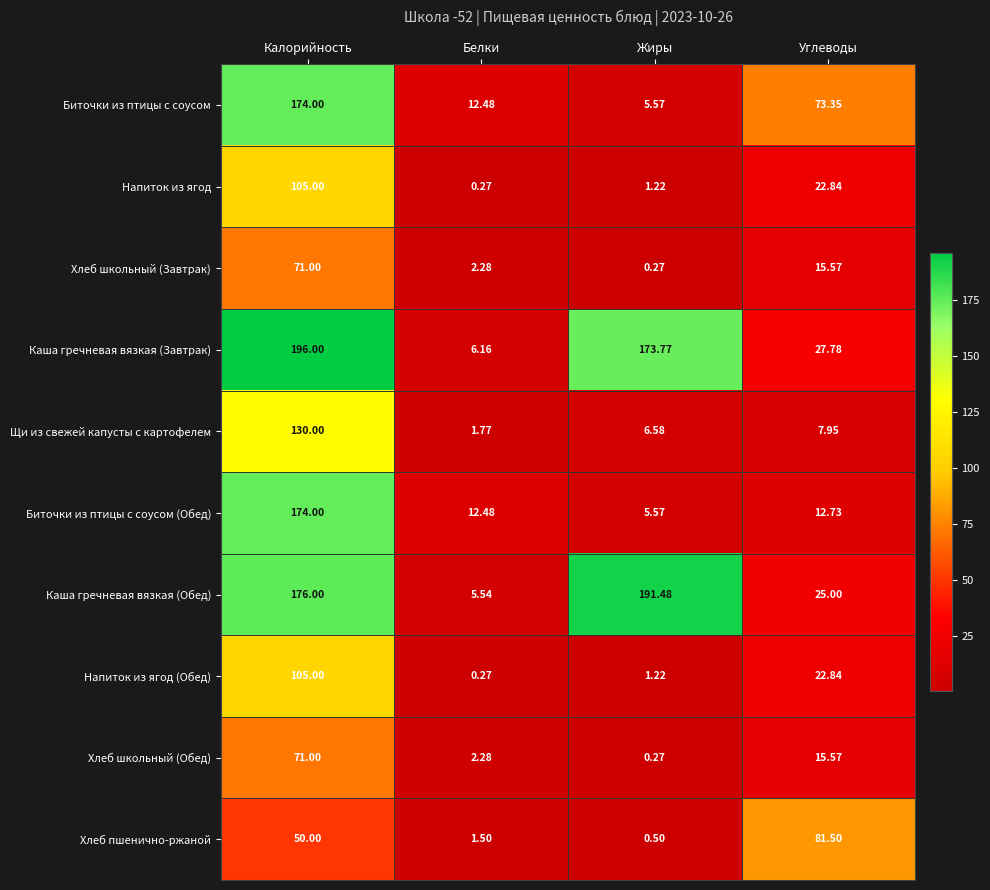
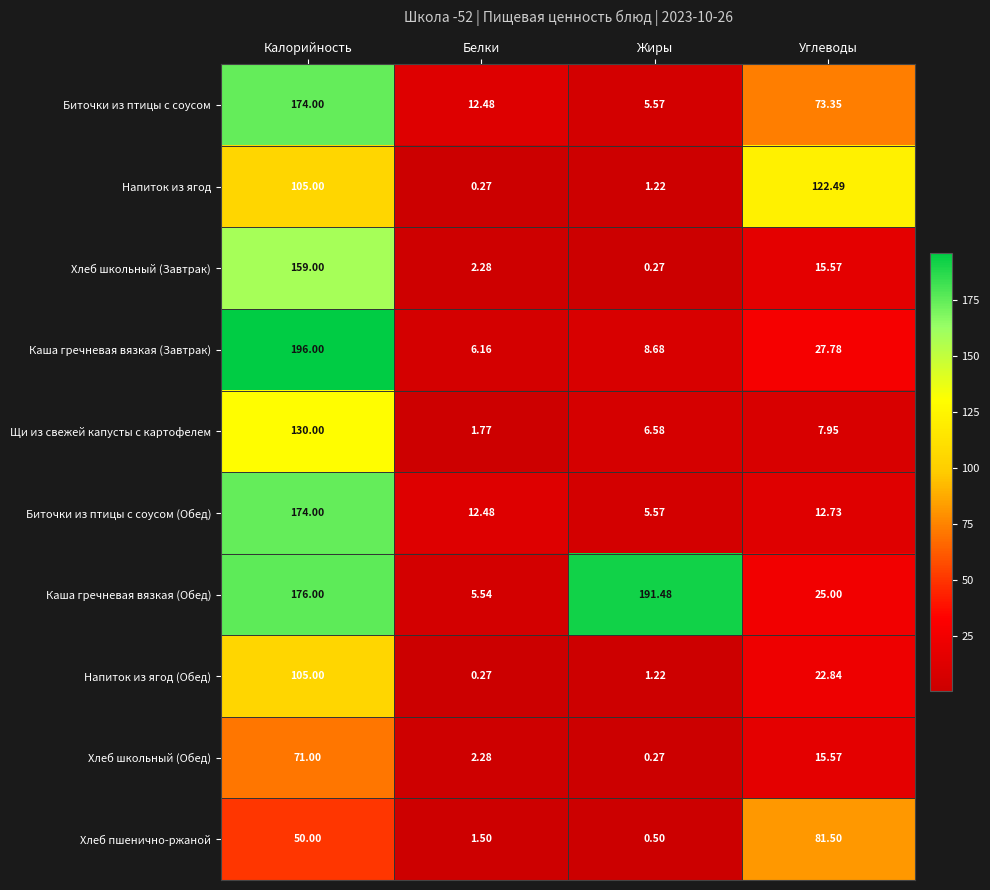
Напиток из ягод, Углеводы: 22.84 -> 122.49
Хлеб школьный (Завтрак), Калорийность: 71.00 -> 159.00
Каша гречневая вязкая (Завтрак), Жиры: 173.77 -> 8.68
